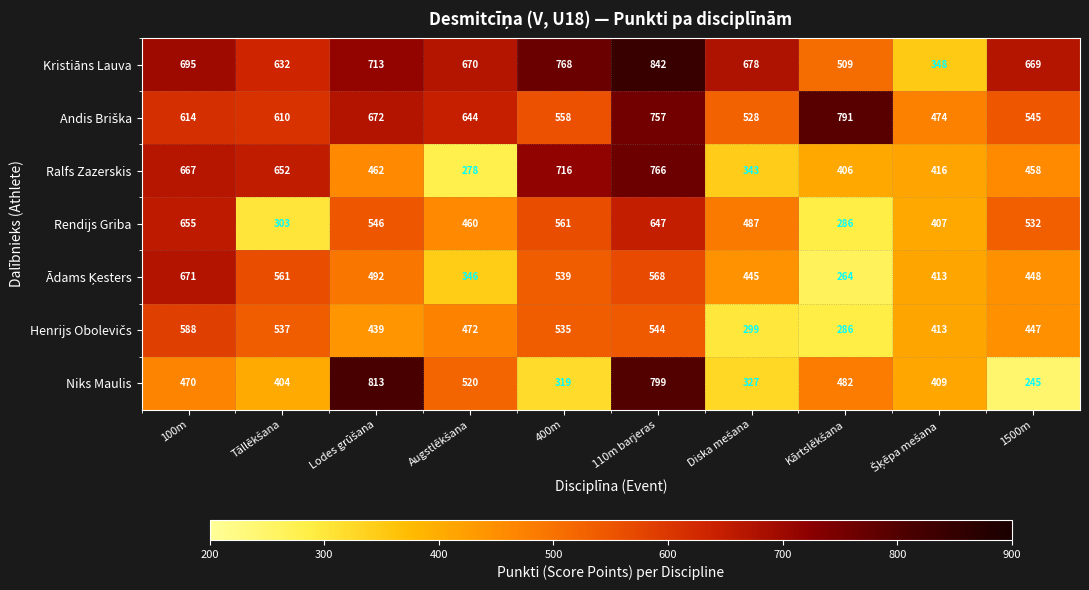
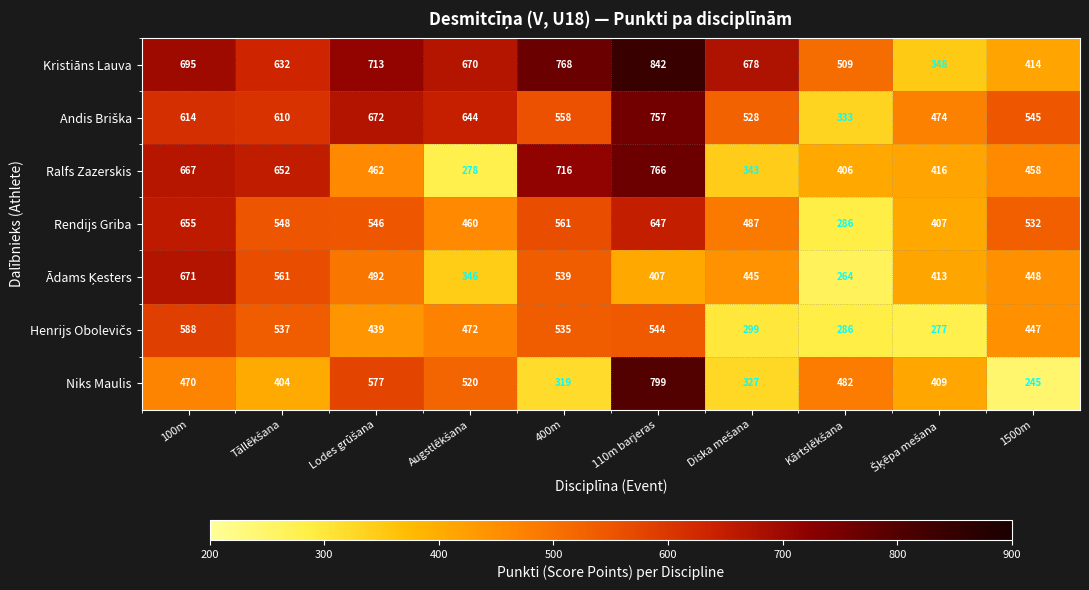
Kristiāns Lauva, 1500m: 669 -> 414
Andis Briška, Kārtslēkšana: 791 -> 333
Rendijs Griba, Tāllēkšana: 303 -> 548
Ādams Ķesters, 110m barjeras: 568 -> 407
Henrijs Obolevičs, Šķēpa mešana: 413 -> 277
Niks Maulis, Lodes grūšana: 813 -> 577
